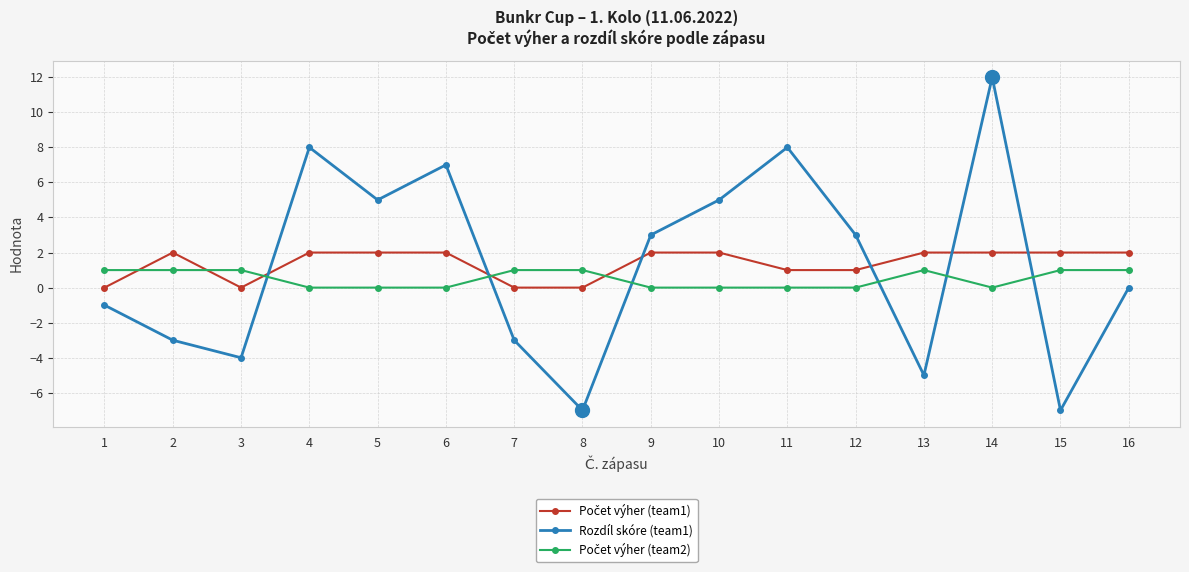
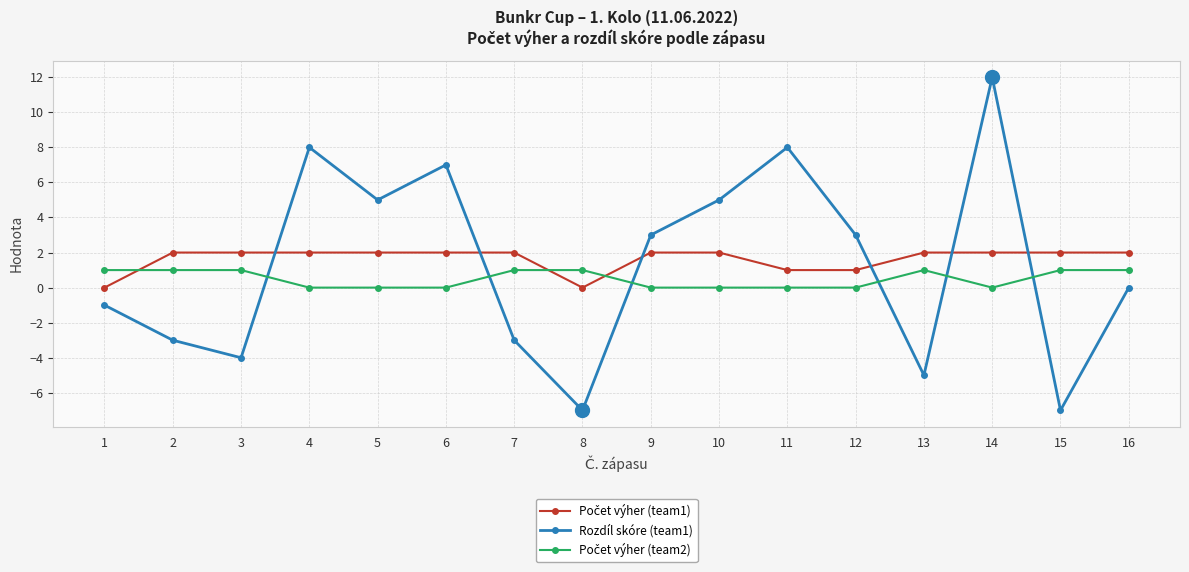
Počet výher (team1), 3: 0 -> 2
Počet výher (team1), 7: 0 -> 2
